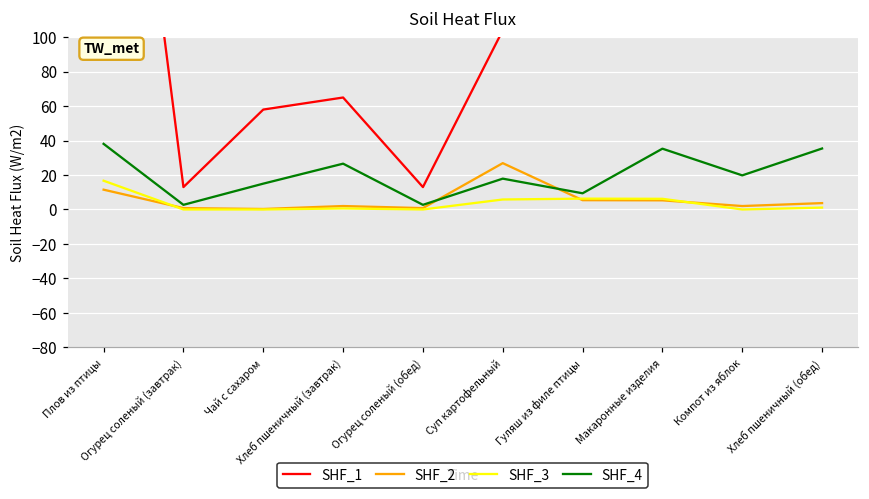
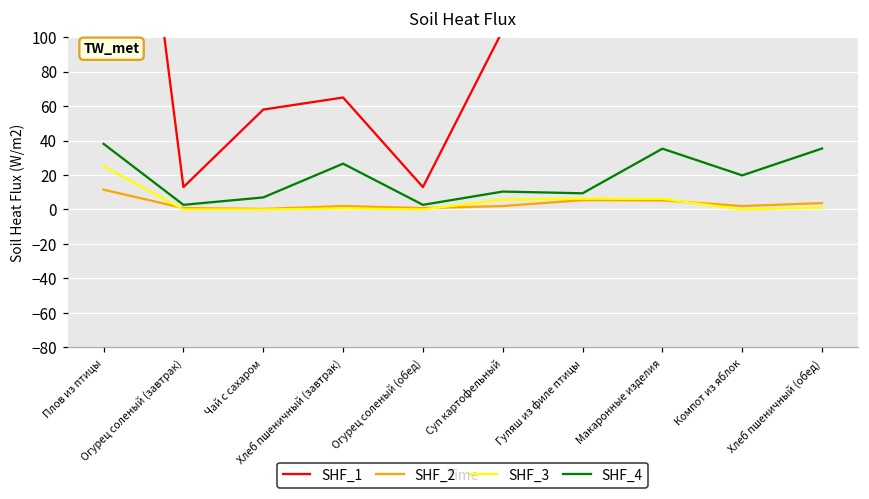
SHF_3, Плов из птицы: 17 -> 25
SHF_4, Чай с сахаром: 15 -> 7
SHF_2, Суп картофельный: 27 -> 2
SHF_4, Суп картофельный: 18 -> 10
